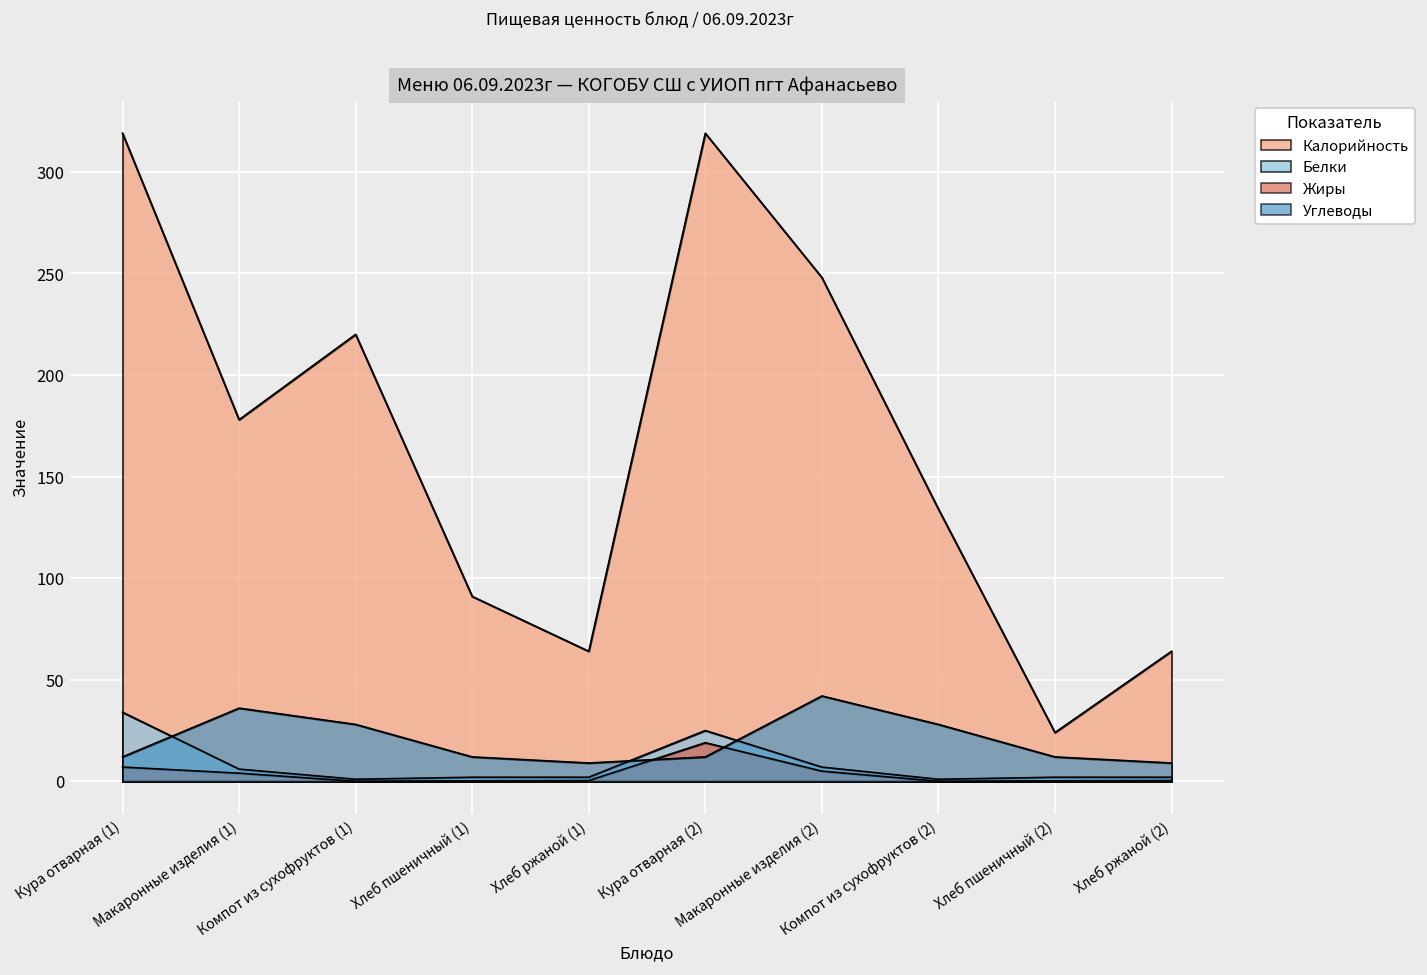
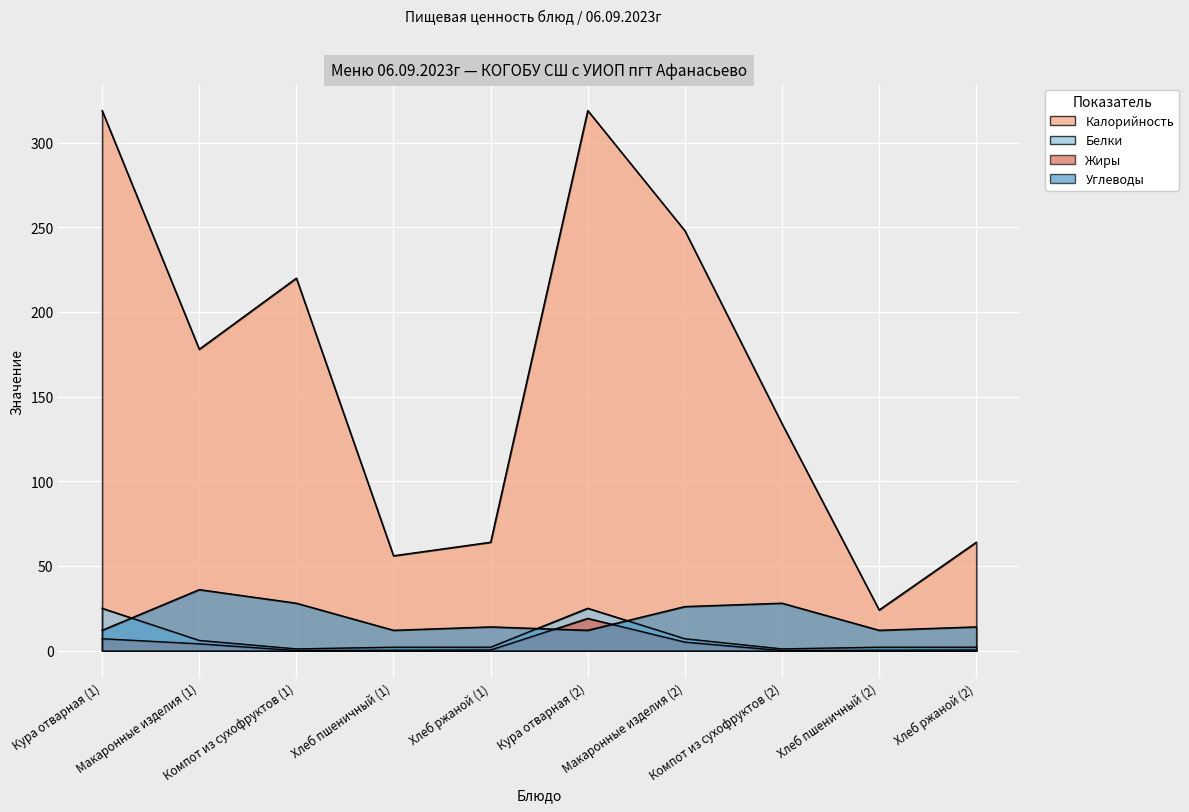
Белки, Кура отварная (1): 34 -> 25
Калорийность, Хлеб пшеничный (1): 91 -> 56
Углеводы, Хлеб ржаной (1): 9 -> 14
Углеводы, Макаронные изделия (2): 42 -> 26
Углеводы, Хлеб ржаной (2): 9 -> 14
